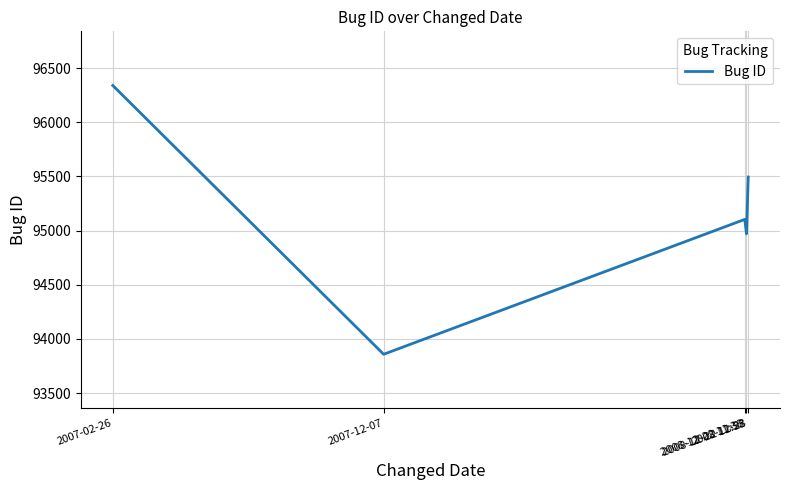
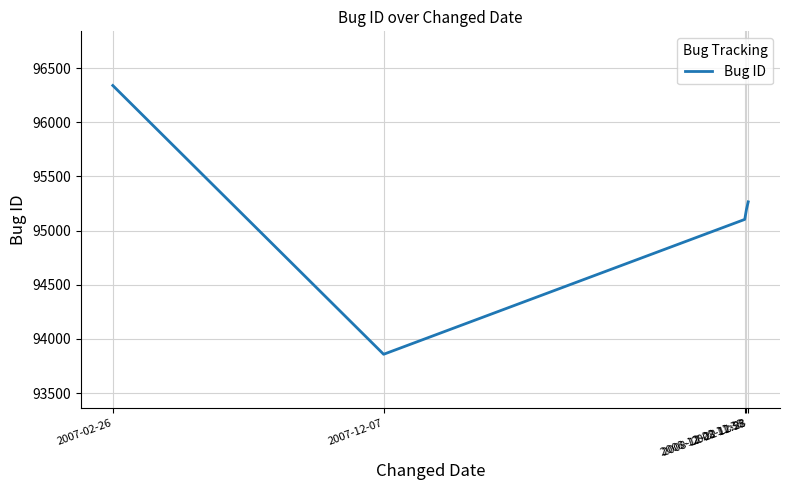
2008-12-22 11:58: 94970 -> 95200
2008-12-23: 95490 -> 95270
